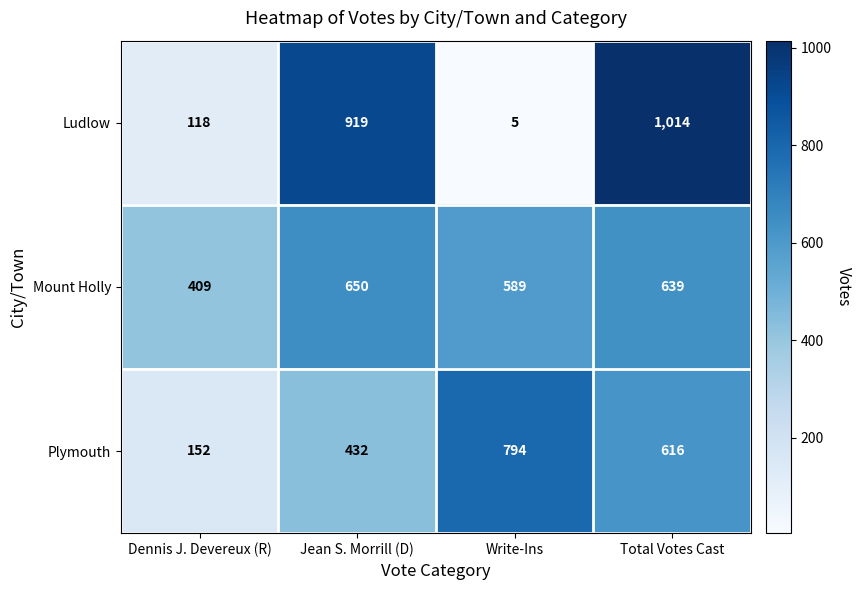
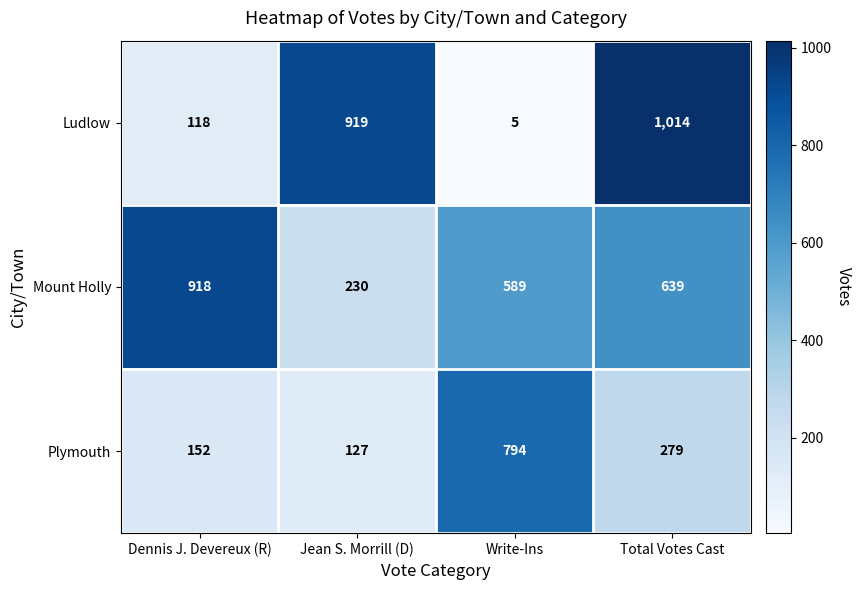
Mount Holly, Dennis J. Devereux (R): 409 -> 918
Mount Holly, Jean S. Morrill (D): 650 -> 230
Plymouth, Jean S. Morrill (D): 432 -> 127
Plymouth, Total Votes Cast: 616 -> 279
